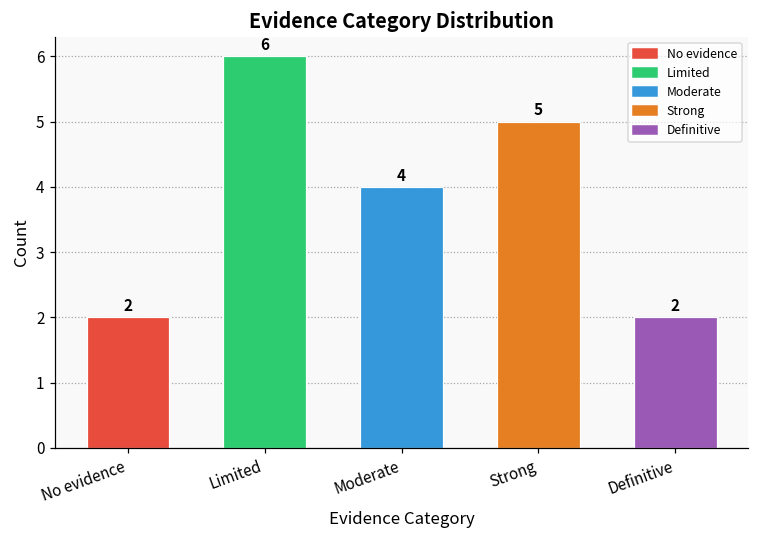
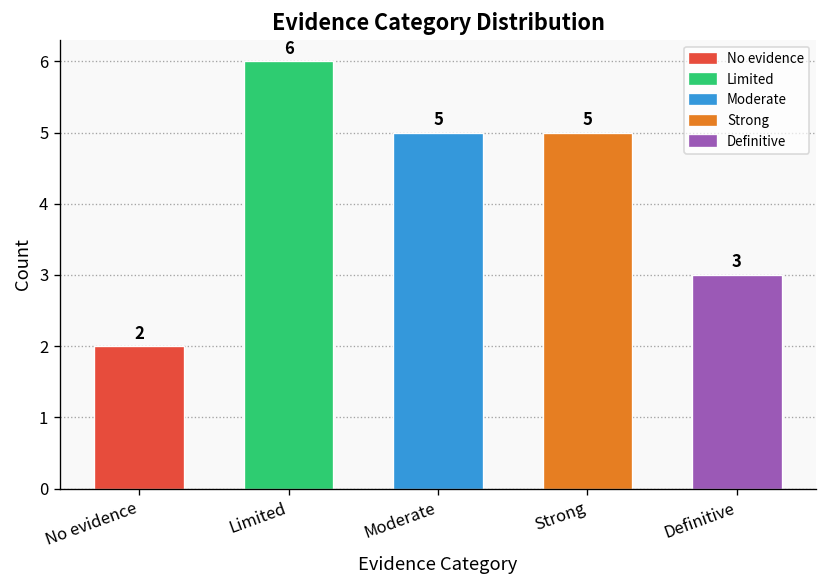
Moderate: 4 -> 5
Definitive: 2 -> 3
